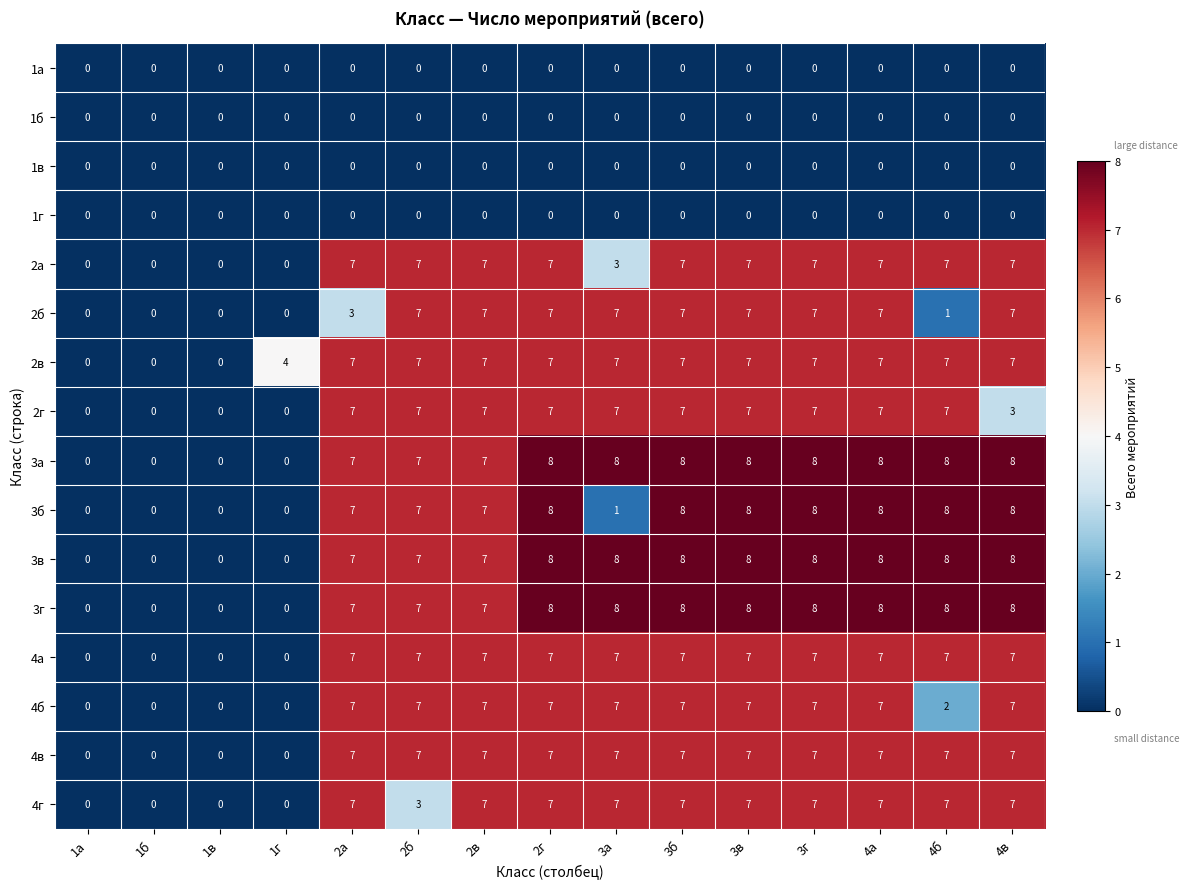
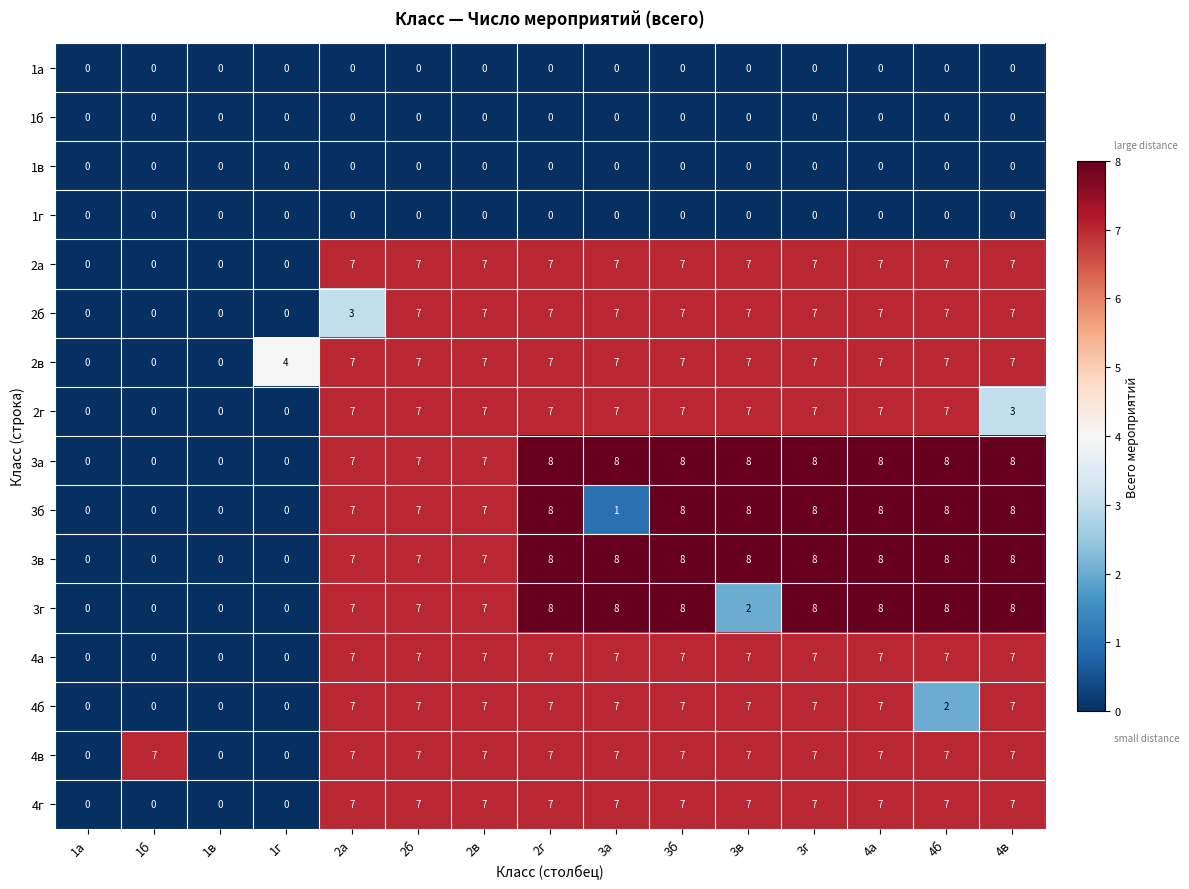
2а, 3а: 3 -> 7
2б, 4б: 1 -> 7
3г, 3в: 8 -> 2
4в, 1б: 0 -> 7
4г, 2б: 3 -> 7
